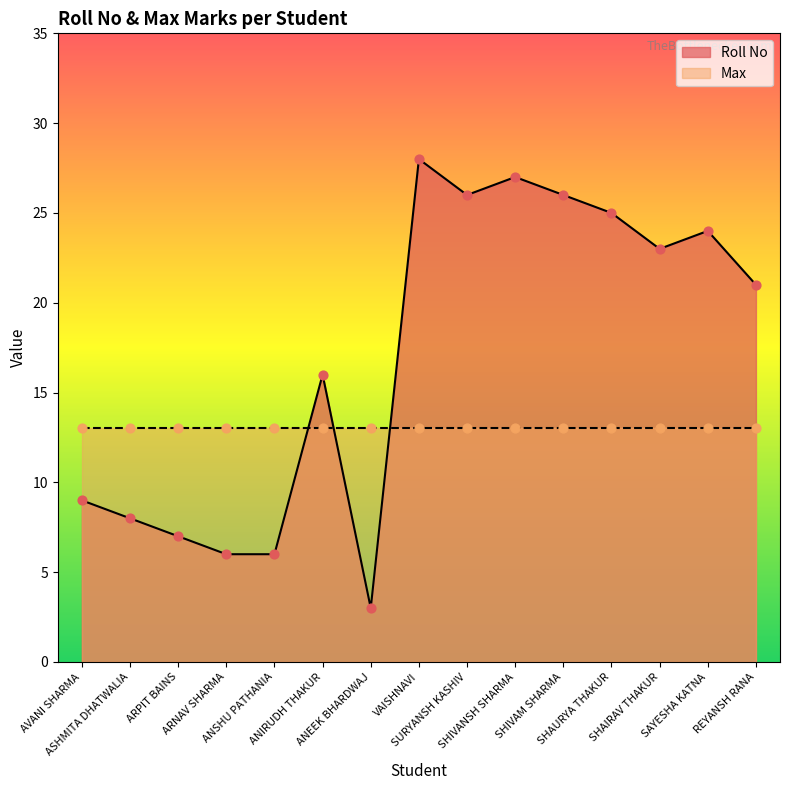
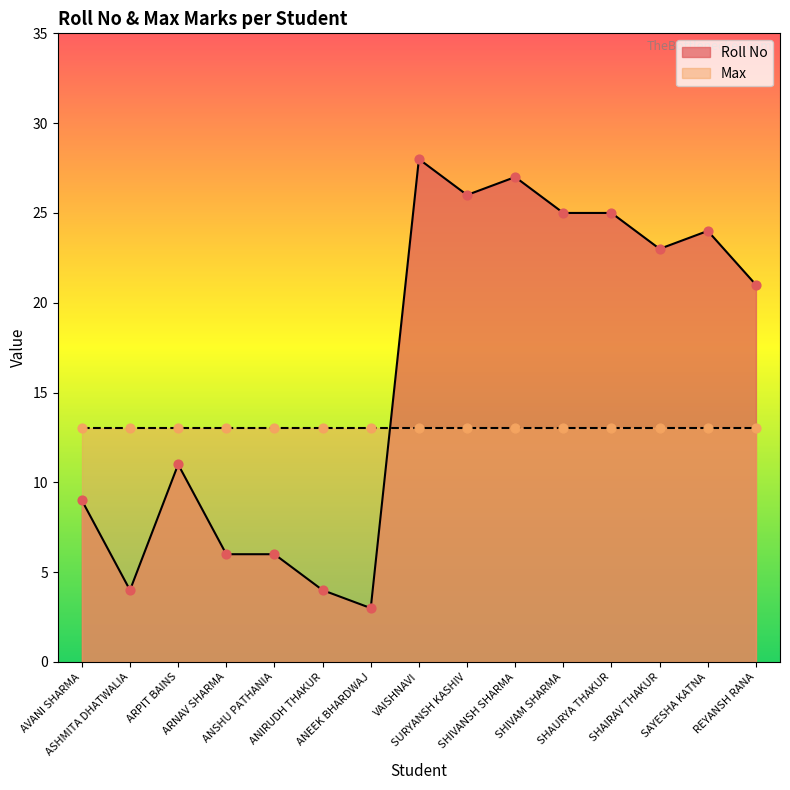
Roll No, ASHMITA DHATWALIA: 8 -> 4
Roll No, ARPIT BAINS: 7 -> 11
Roll No, ANIRUDH THAKUR: 16 -> 4
Roll No, SHIVAM SHARMA: 26 -> 25
